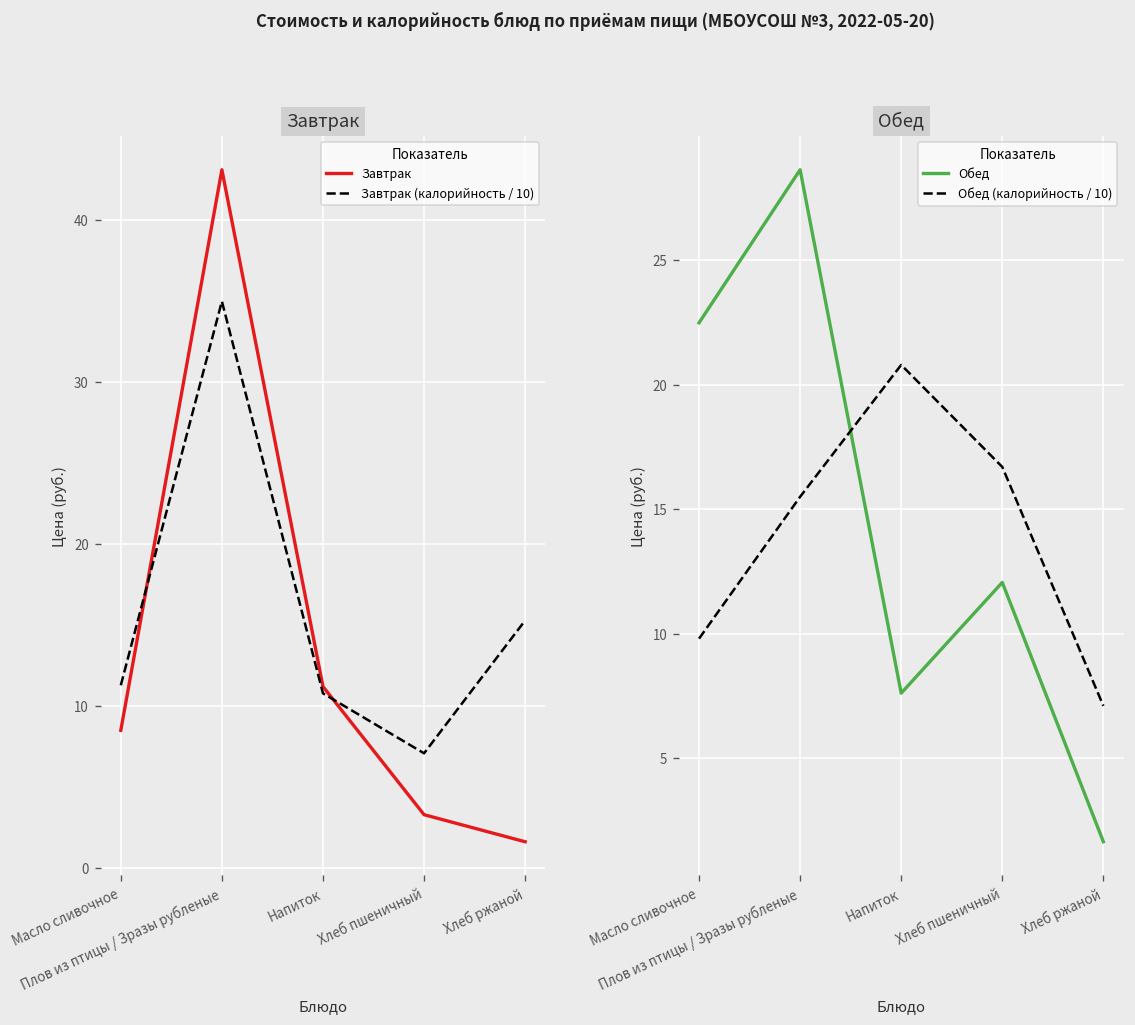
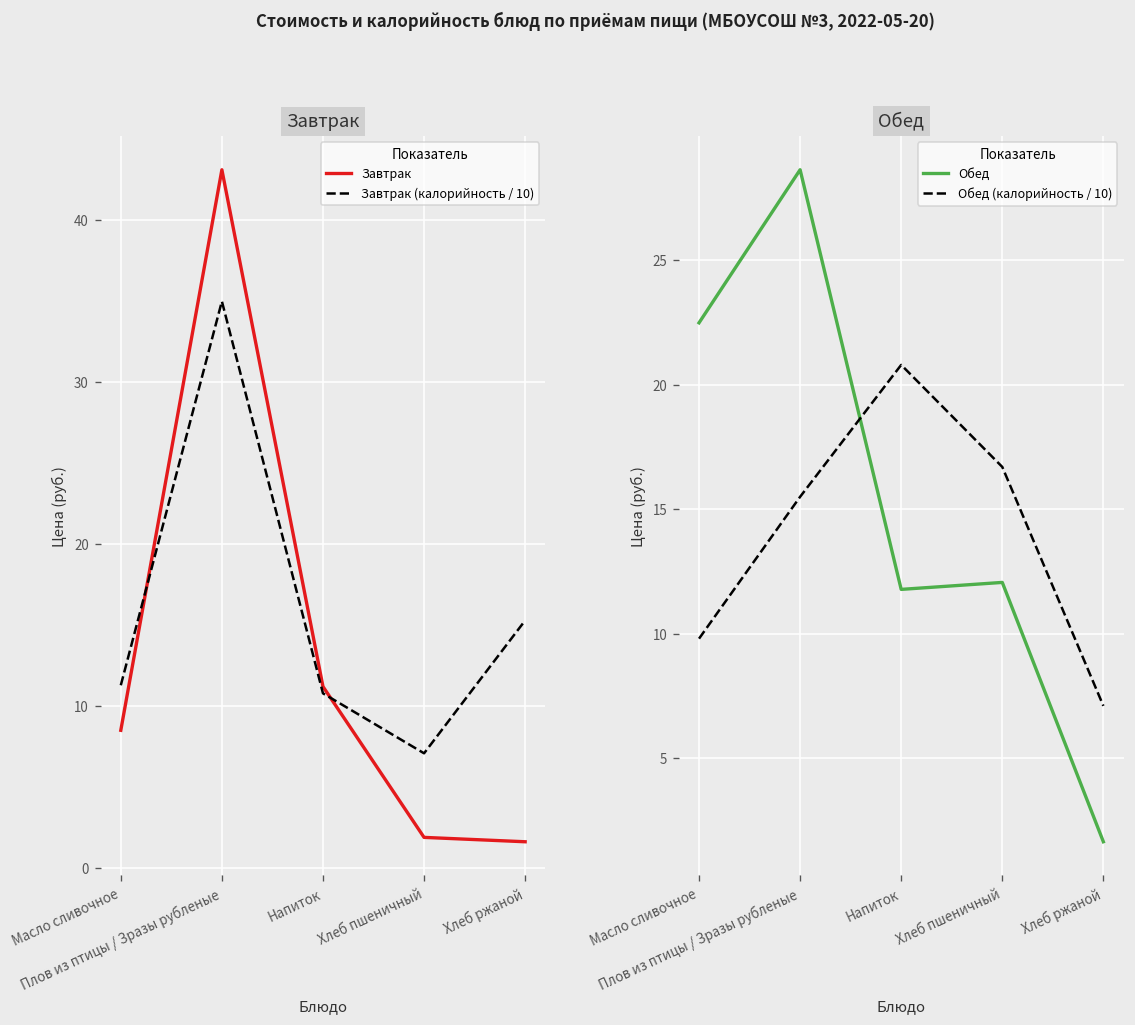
Завтрак, Завтрак, Хлеб пшеничный: 3.3 -> 1.9
Обед, Обед, Напиток: 7.6 -> 11.8
